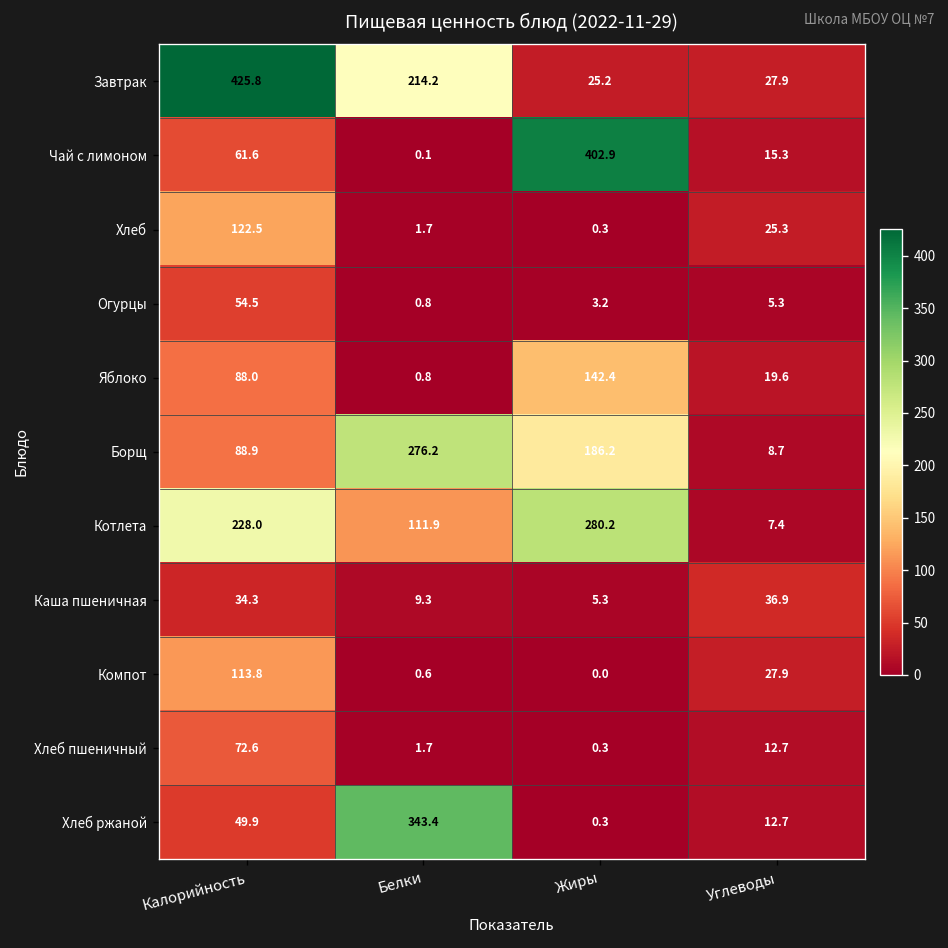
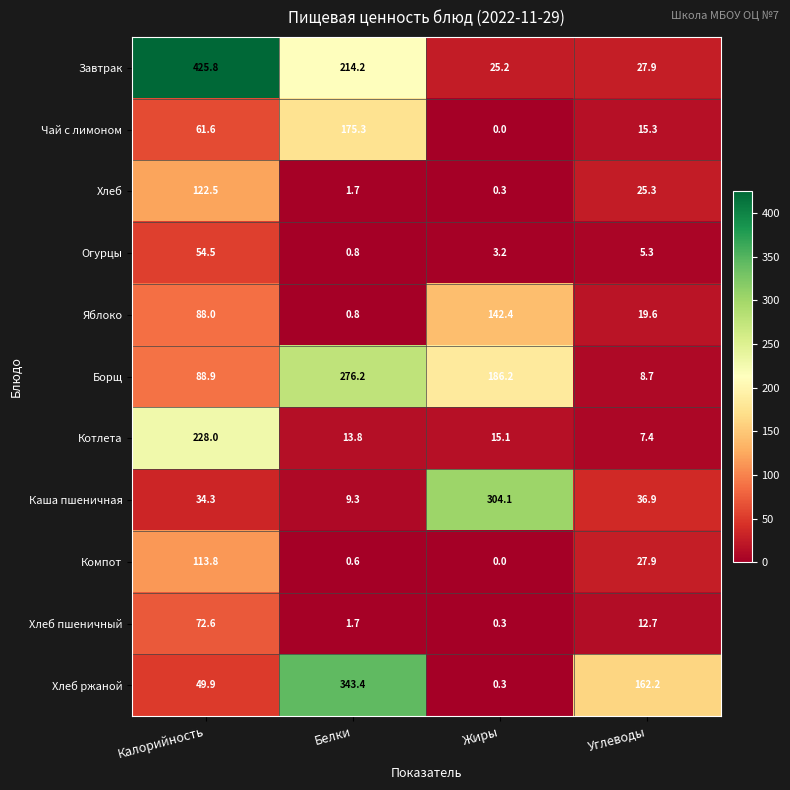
Чай с лимоном, Белки: 0.1 -> 175.3
Чай с лимоном, Жиры: 402.9 -> 0.0
Котлета, Белки: 111.9 -> 13.8
Котлета, Жиры: 280.2 -> 15.1
Каша пшеничная, Жиры: 5.3 -> 304.1
Хлеб ржаной, Углеводы: 12.7 -> 162.2
